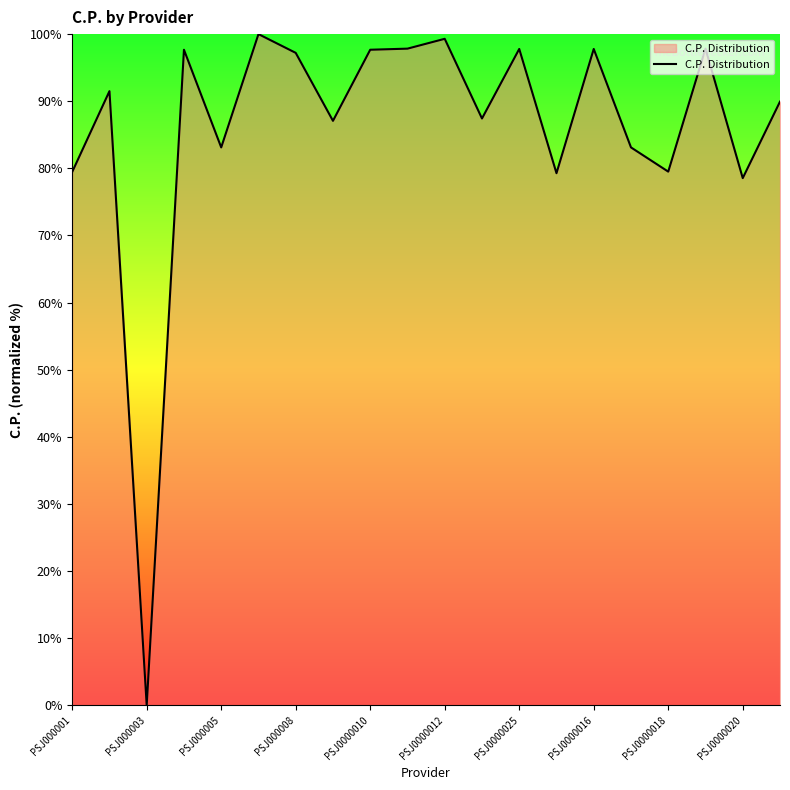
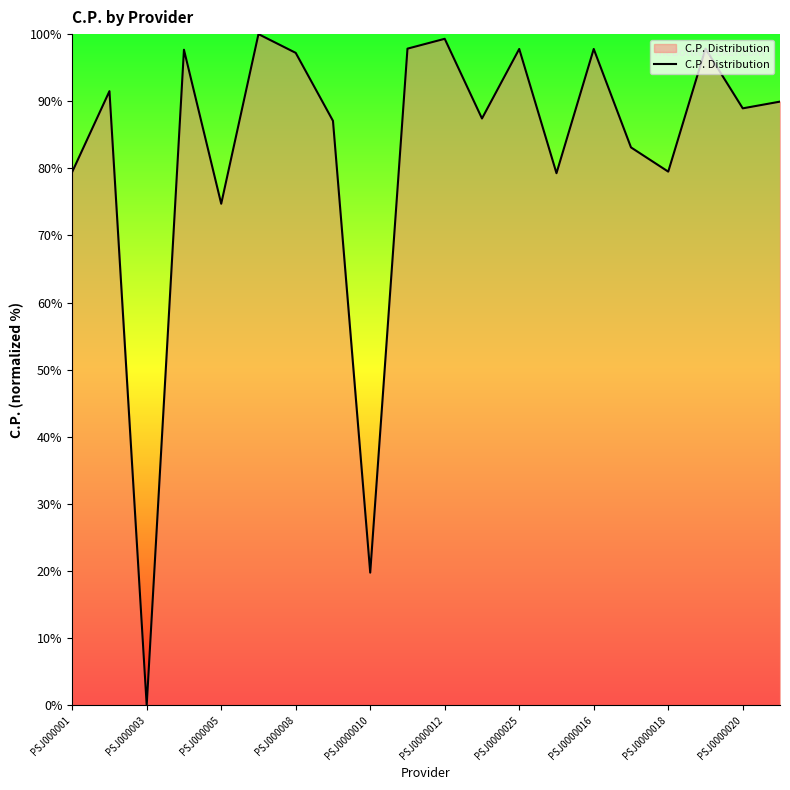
PSJ000005: 83% -> 75%
PSJ0000010: 98% -> 20%
PSJ0000020: 79% -> 89%
